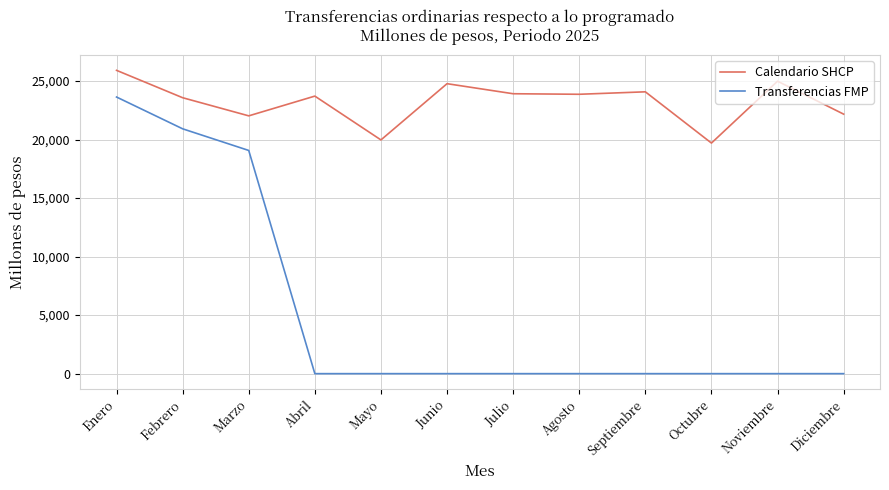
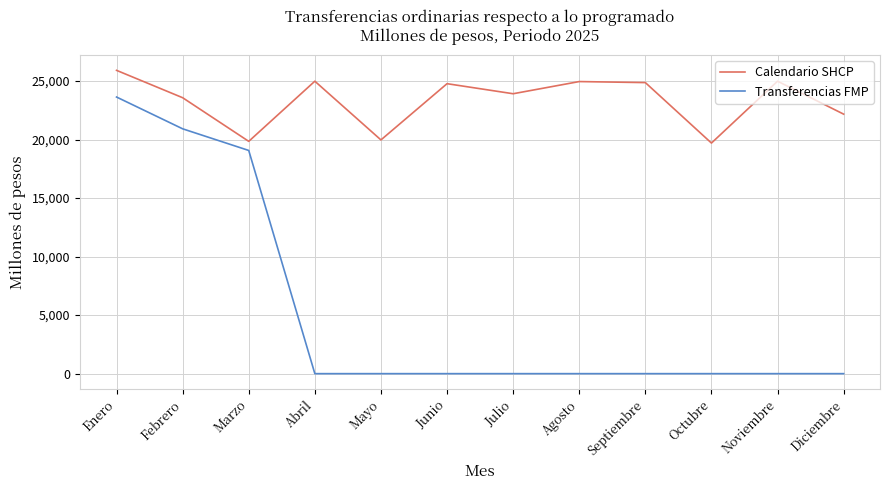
Calendario SHCP, Marzo: 22,000 -> 19,800
Calendario SHCP, Abril: 23,700 -> 25,000
Calendario SHCP, Agosto: 23,900 -> 24,900
Calendario SHCP, Septiembre: 24,100 -> 24,900
